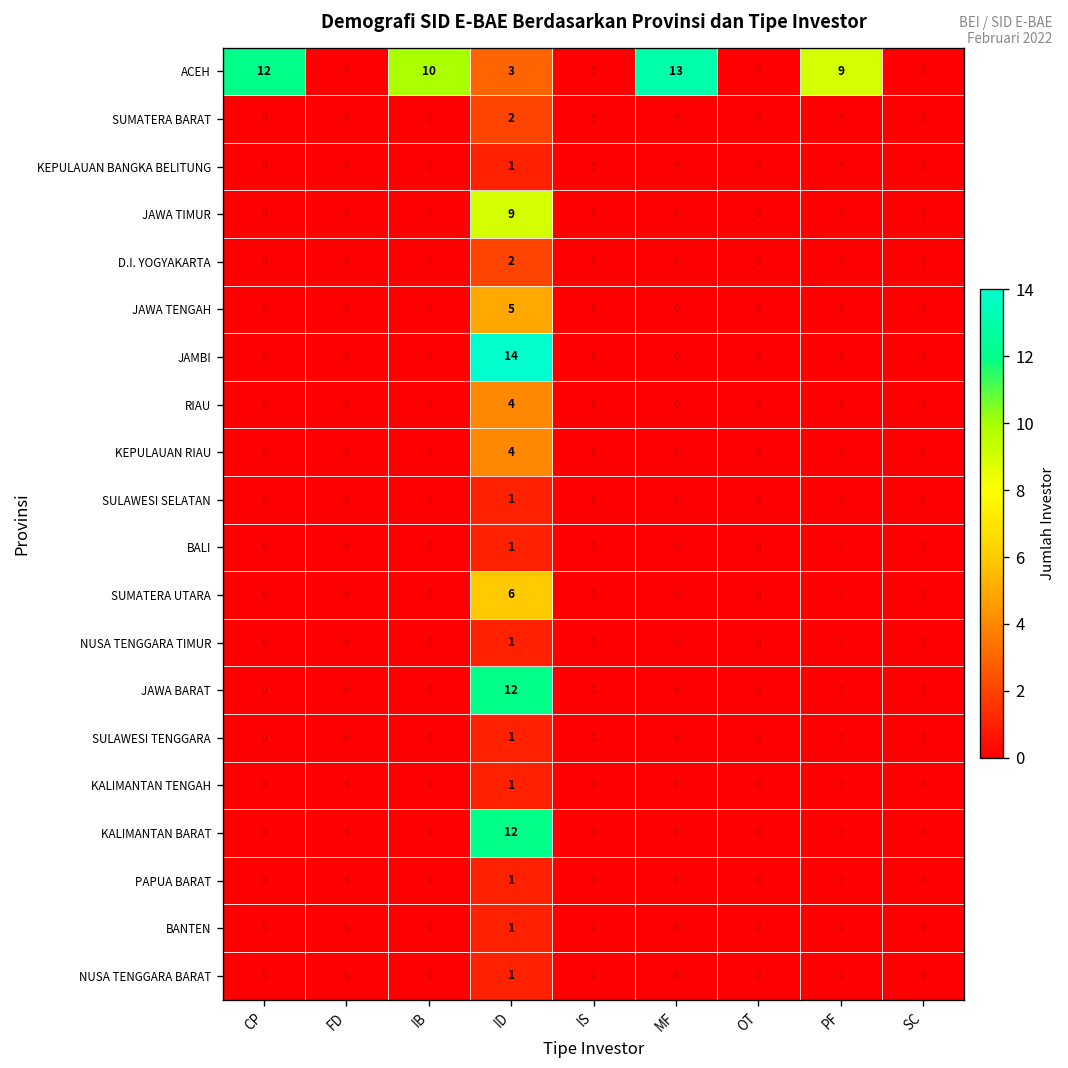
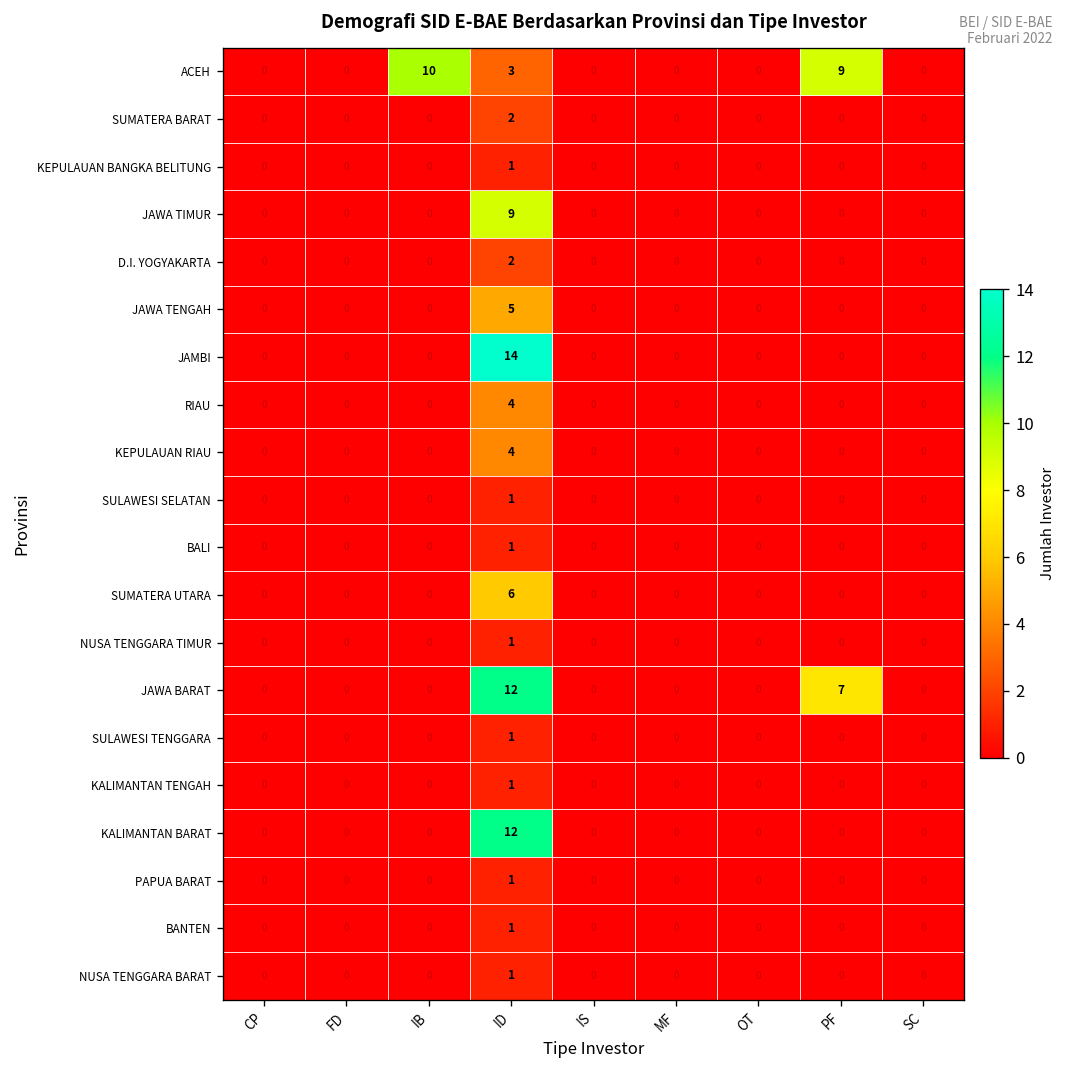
ACEH, CP: 12 -> 0
ACEH, MF: 13 -> 0
JAWA BARAT, PF: 0 -> 7
